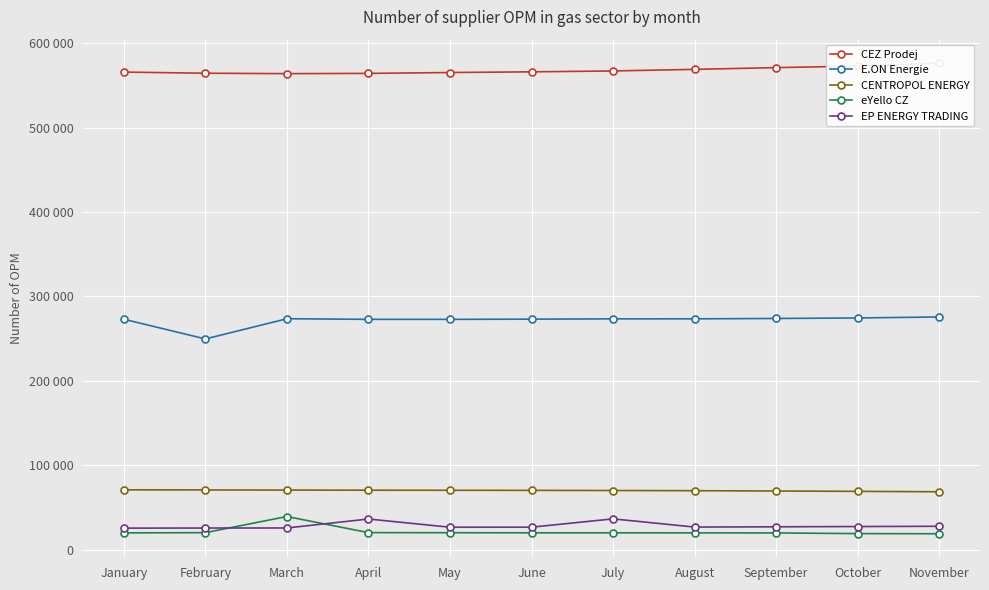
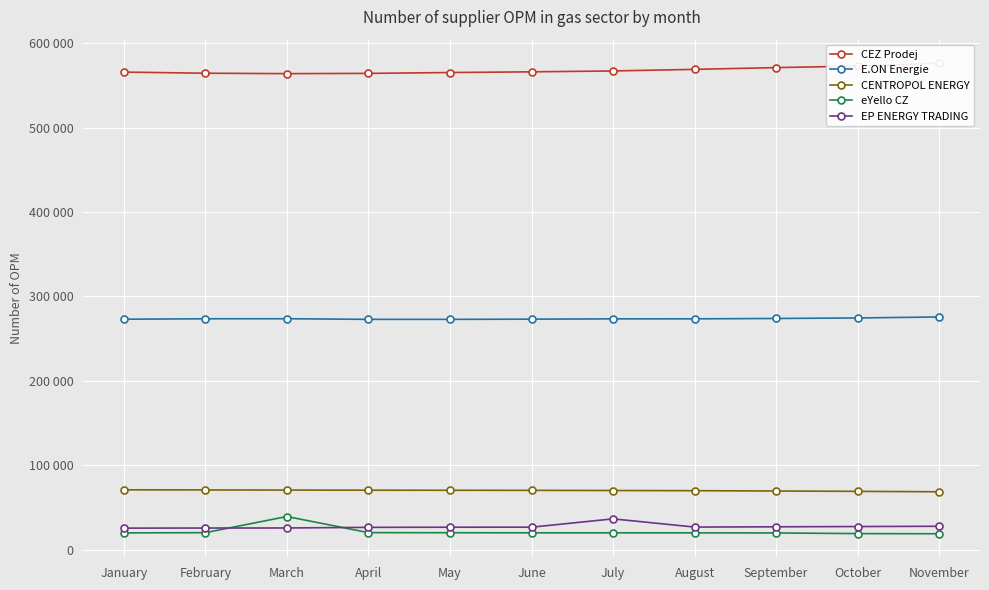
E.ON Energie, February: 250000 -> 270000
EP ENERGY TRADING, April: 40000 -> 30000
